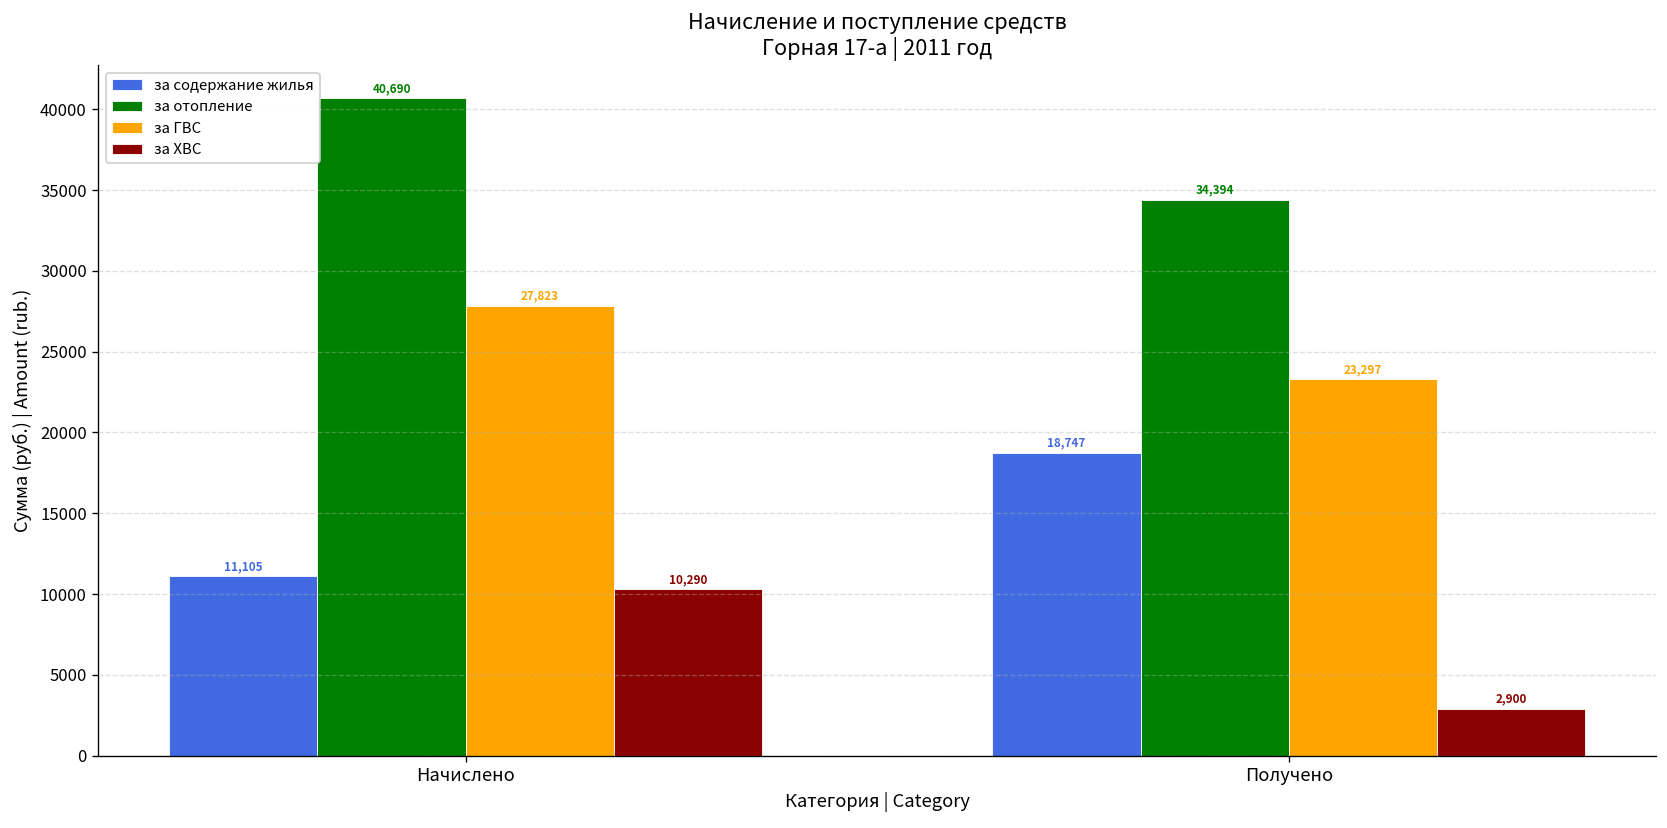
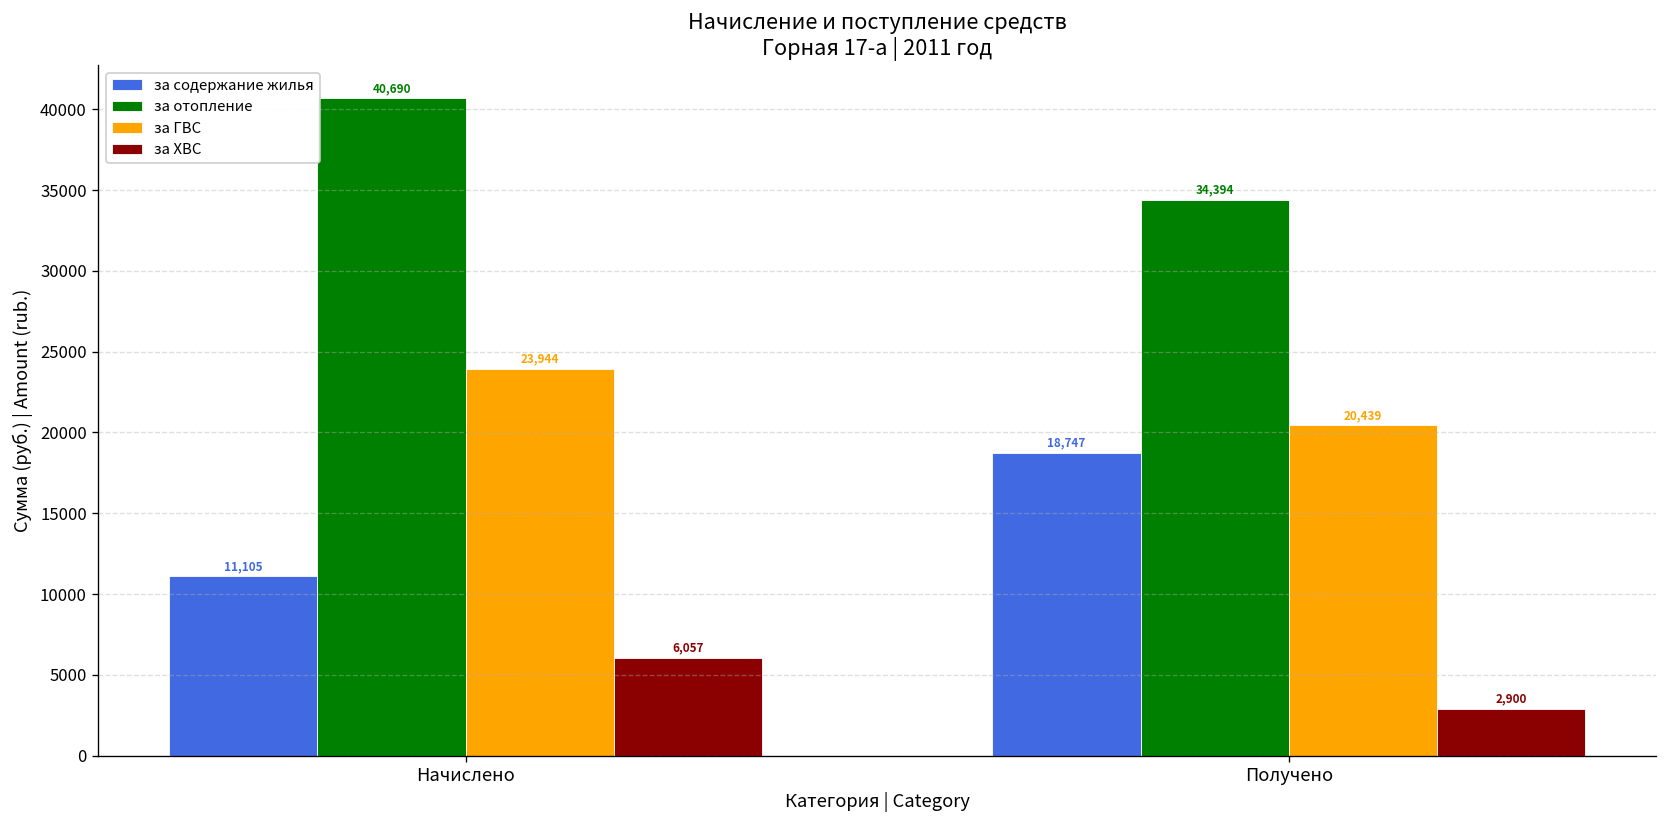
за ГВС, Начислено: 27,823 -> 23,944
за ХВС, Начислено: 10,290 -> 6,057
за ГВС, Получено: 23,297 -> 20,439
